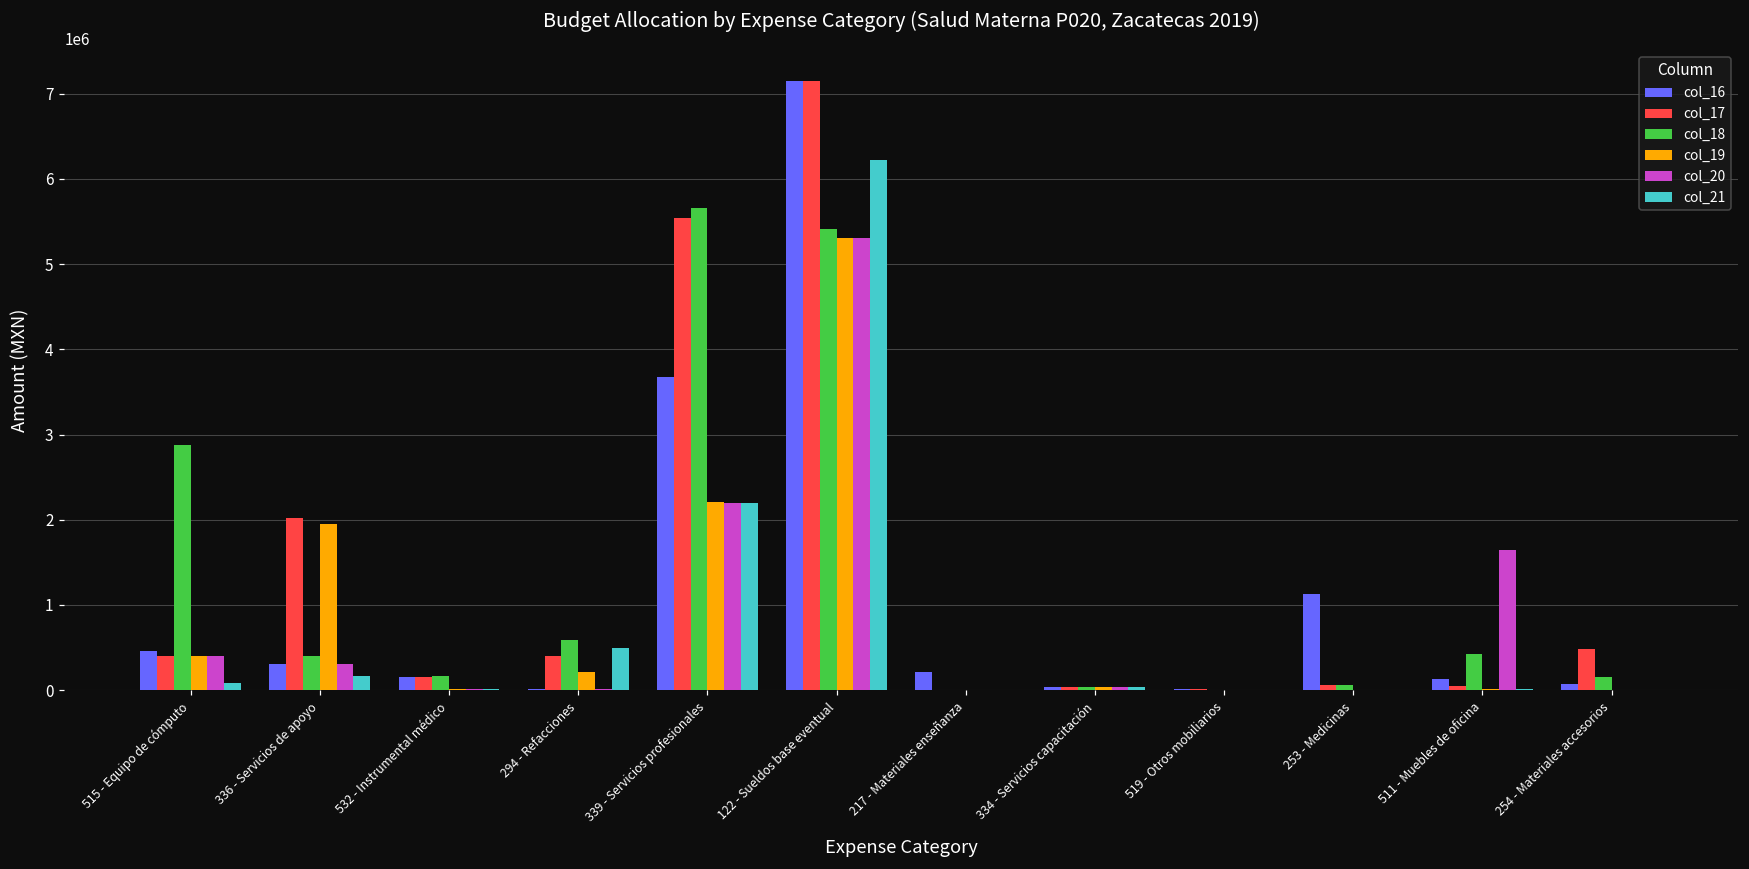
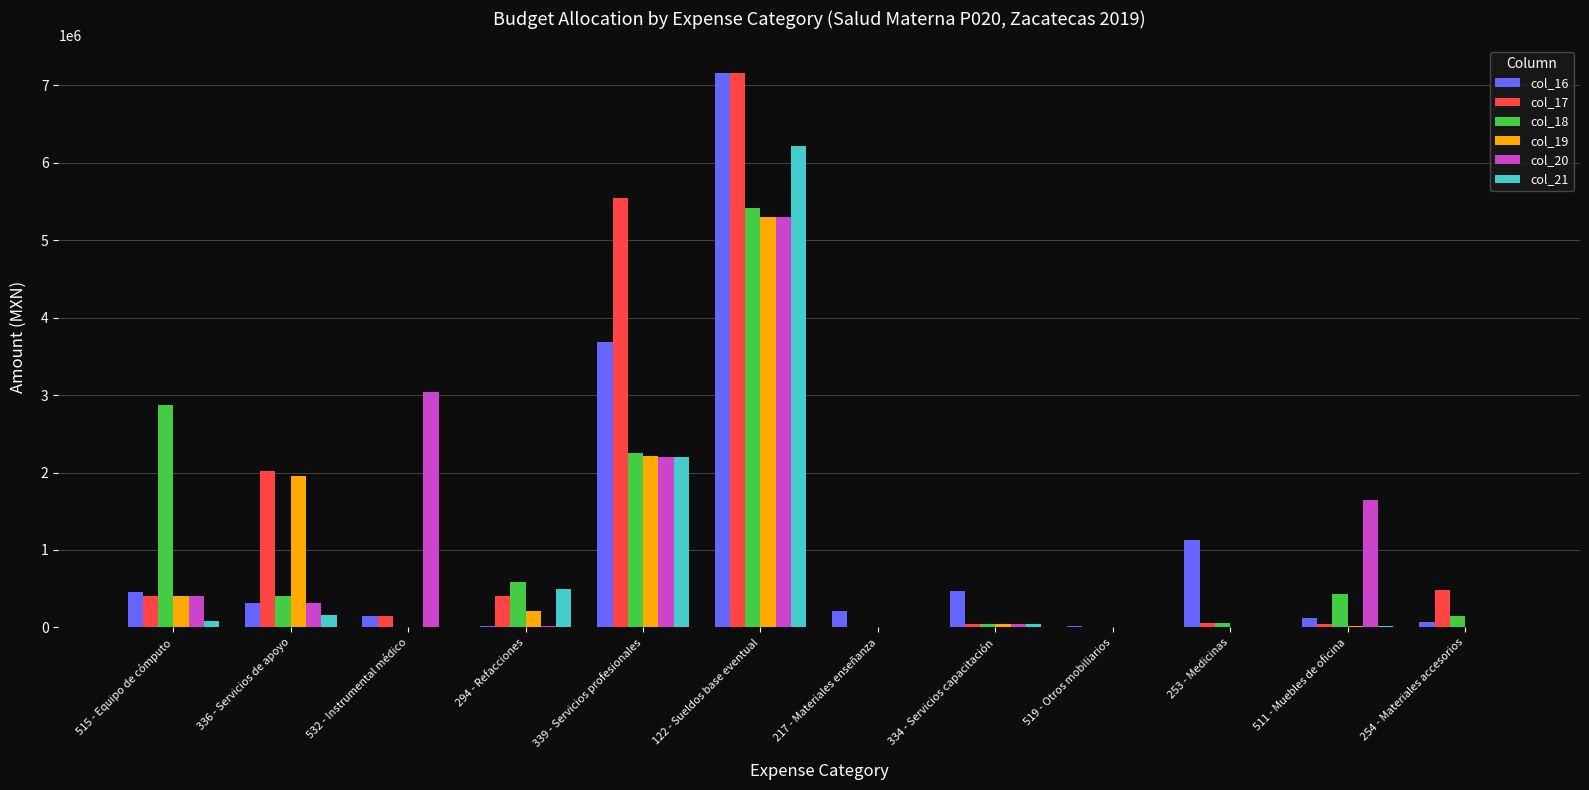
col_18, 532 - Instrumental médico: 200000 -> 0
col_20, 532 - Instrumental médico: 0 -> 3000000
col_18, 339 - Servicios profesionales: 5700000 -> 2300000
col_16, 334 - Servicios capacitación: 0 -> 500000
